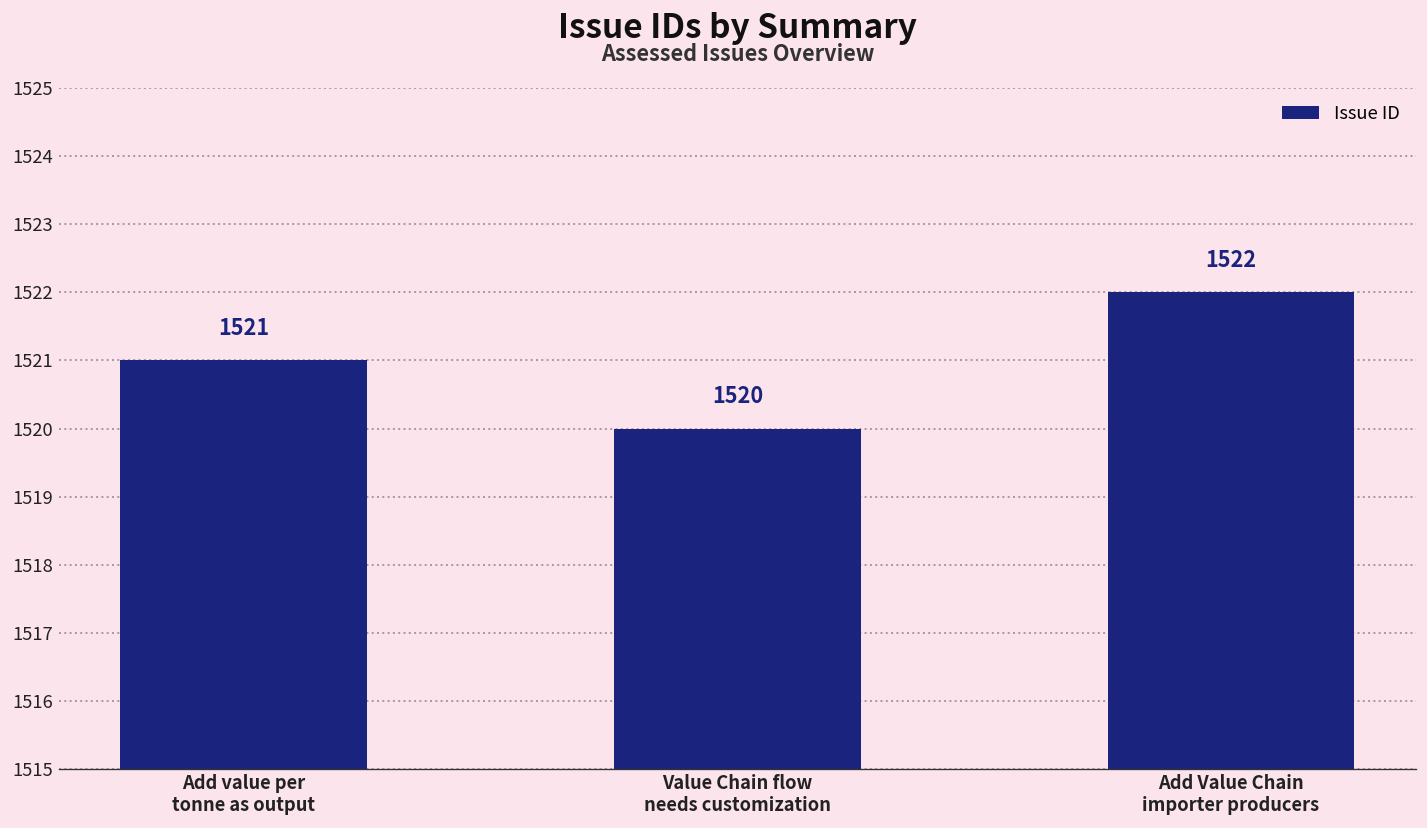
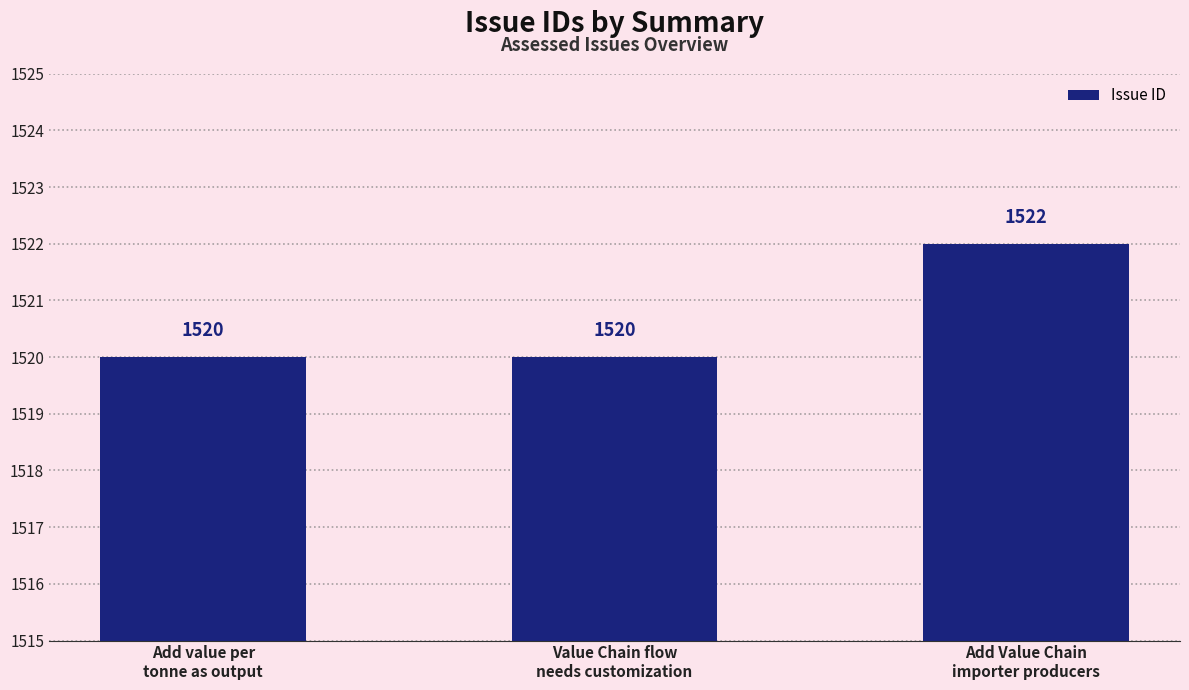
Add value per tonne as output: 1521 -> 1520
